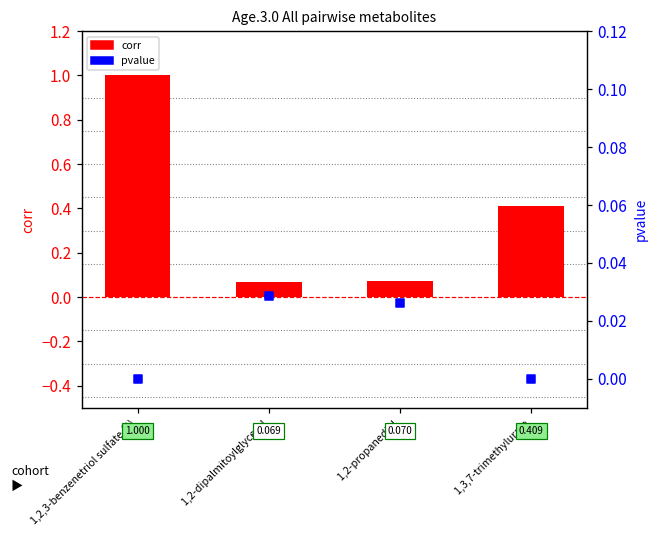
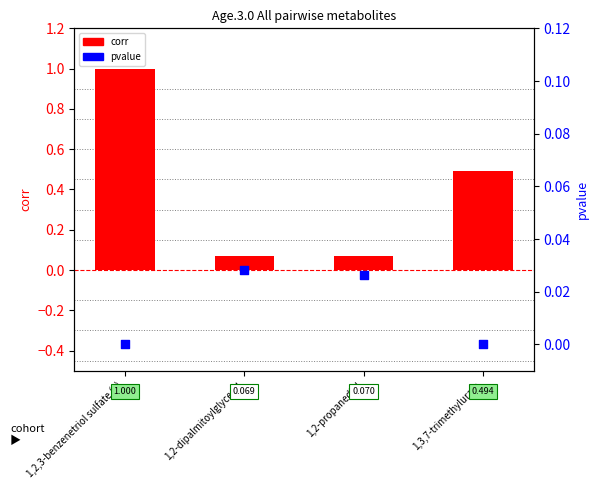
corr, 1,3,7-trimethylurate: 0.409 -> 0.494
